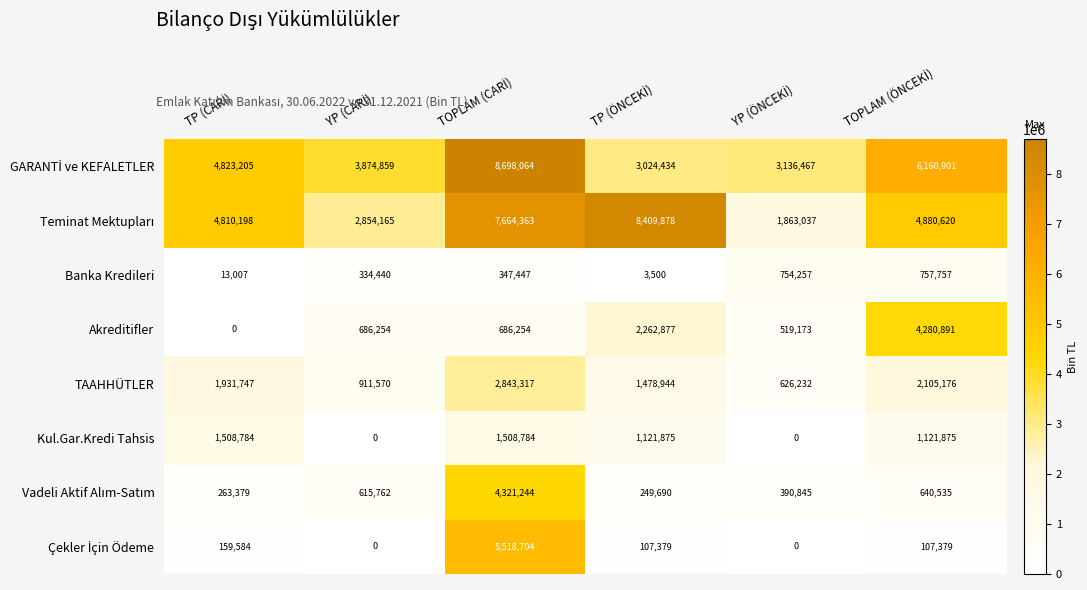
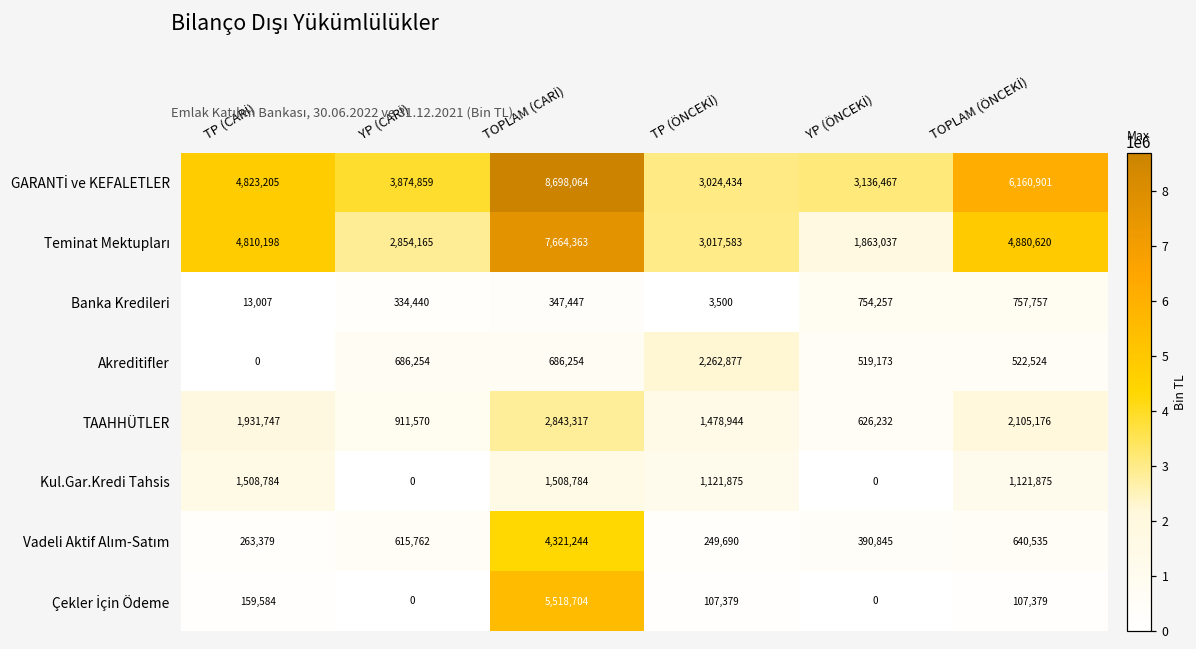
Teminat Mektupları, TP (ÖNCEKİ): 8,409,878 -> 3,017,583
Akreditifler, TOPLAM (ÖNCEKİ): 4,280,891 -> 522,524
